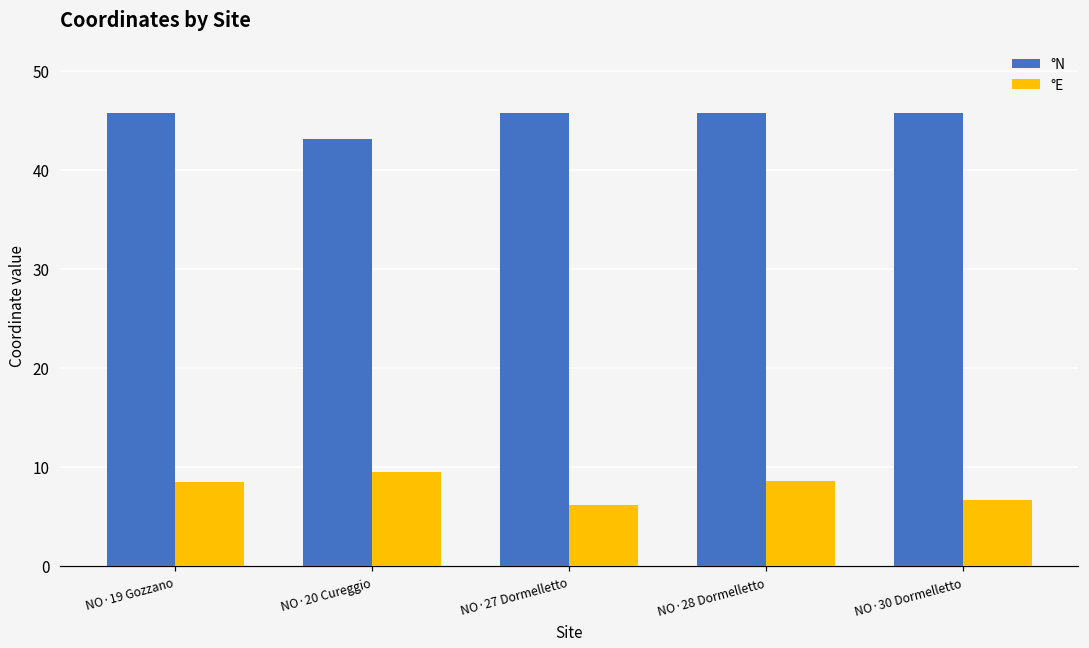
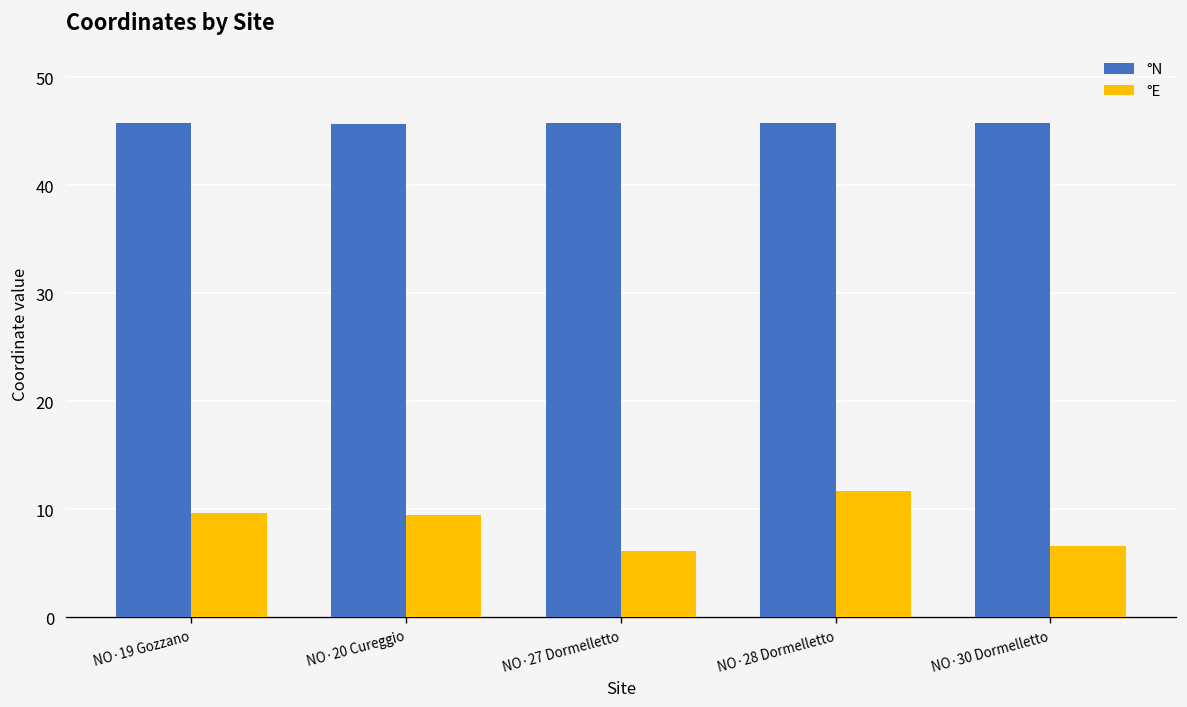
°E, NO·19 Gozzano: 8 -> 10
°N, NO·20 Cureggio: 43 -> 46
°E, NO·28 Dormelletto: 9 -> 12
